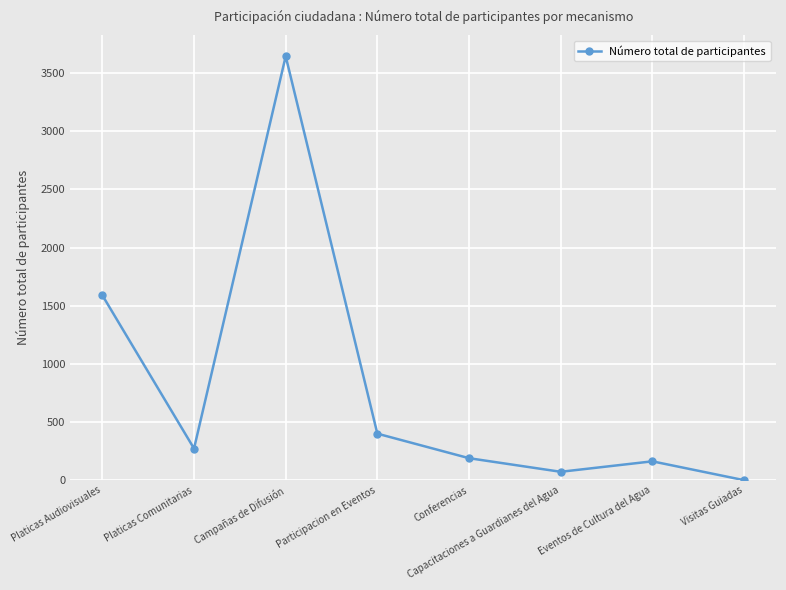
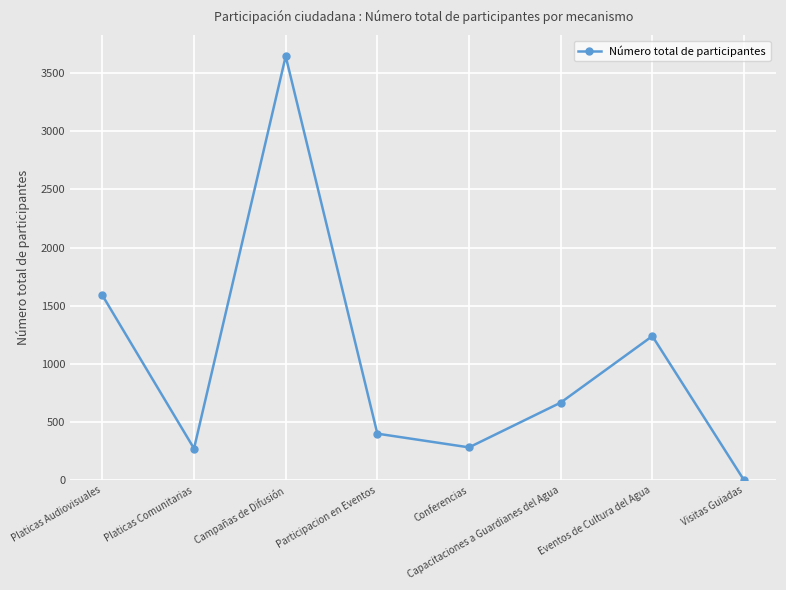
Conferencias: 190 -> 280
Capacitaciones a Guardianes del Agua: 70 -> 670
Eventos de Cultura del Agua: 160 -> 1240
